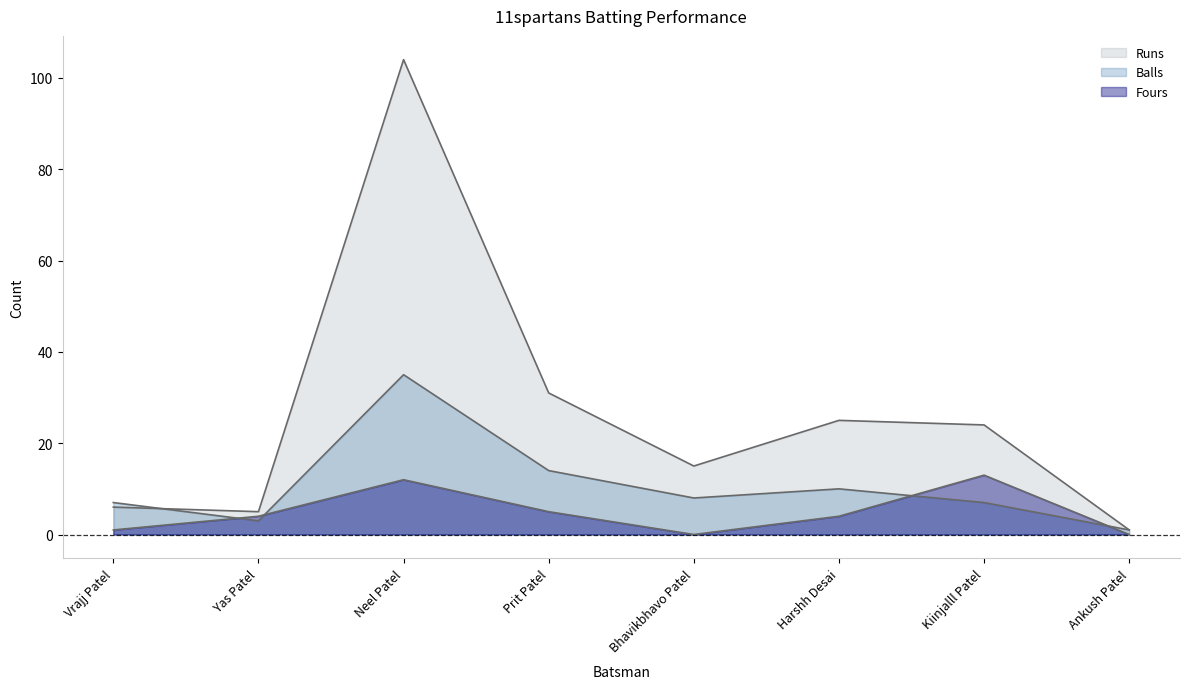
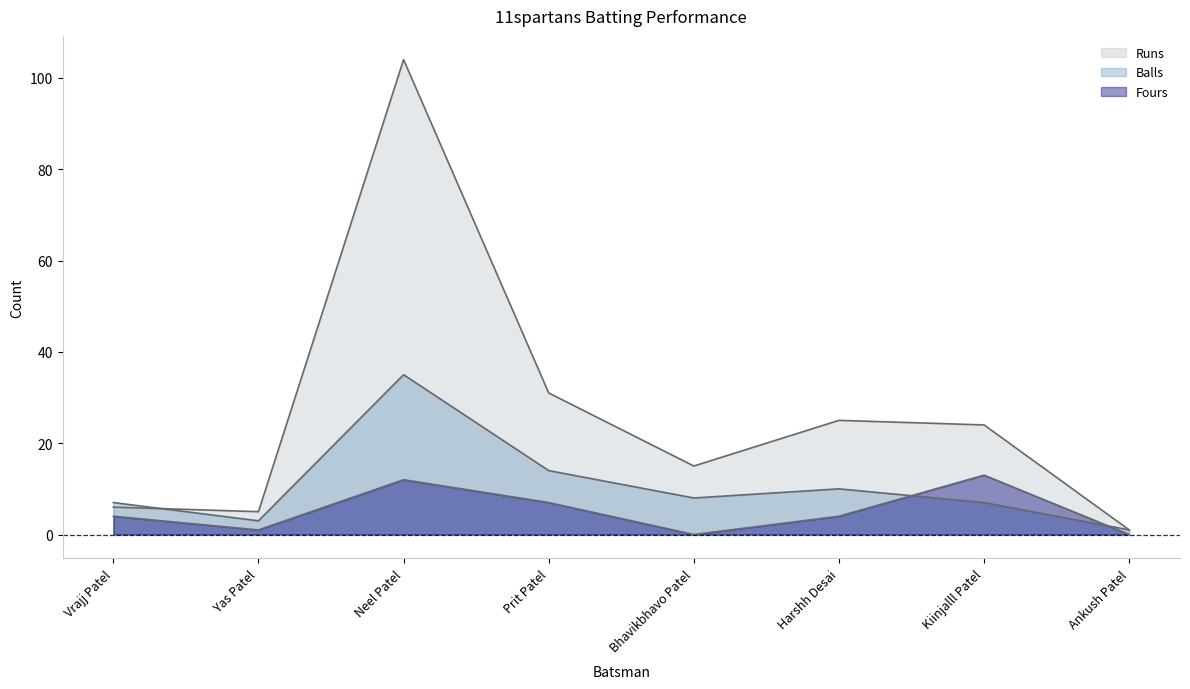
Fours, Vrajj Patel: 1 -> 4
Fours, Yas Patel: 4 -> 1
Fours, Prit Patel: 5 -> 7
